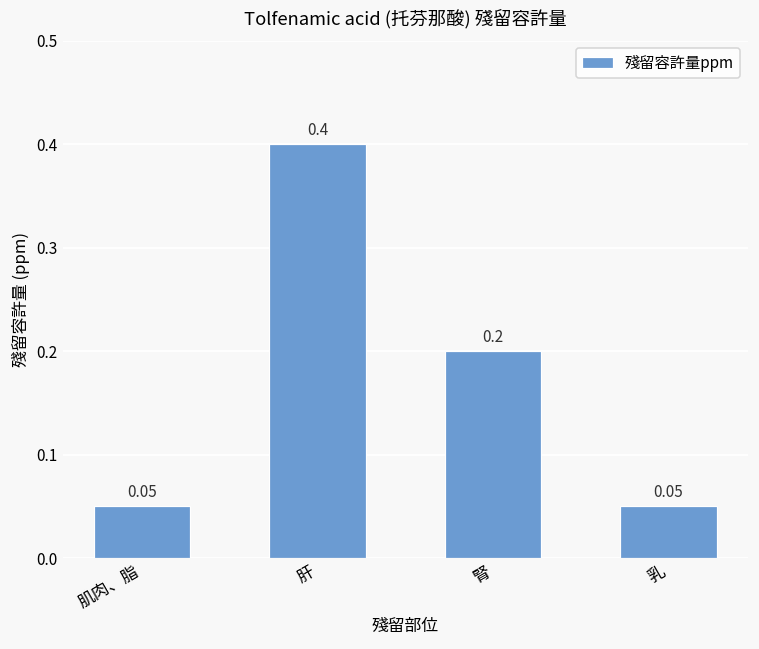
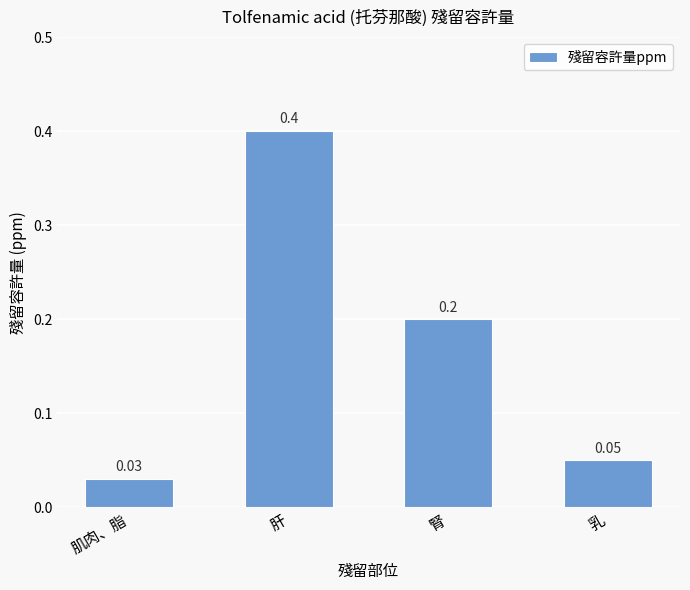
肌肉、脂: 0.05 -> 0.03
